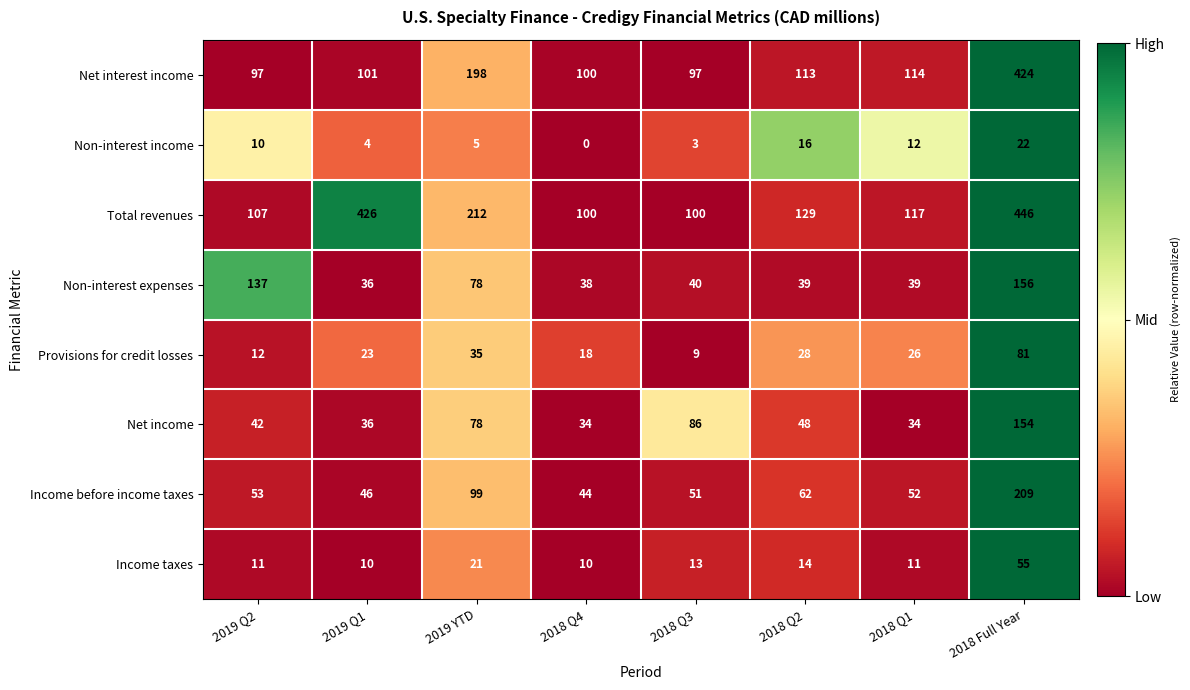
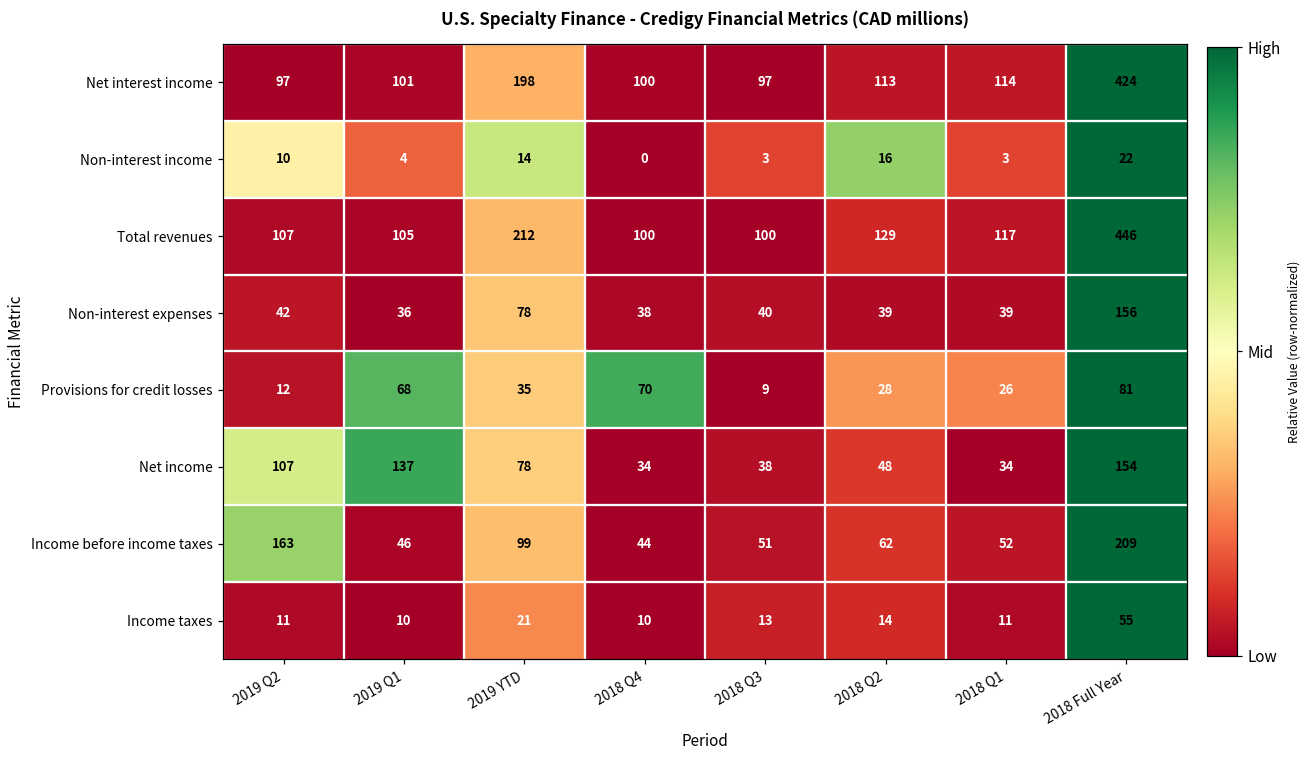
Non-interest income, 2019 YTD: 5 -> 14
Non-interest income, 2018 Q1: 12 -> 3
Total revenues, 2019 Q1: 426 -> 105
Non-interest expenses, 2019 Q2: 137 -> 42
Provisions for credit losses, 2019 Q1: 23 -> 68
Provisions for credit losses, 2018 Q4: 18 -> 70
Net income, 2019 Q2: 42 -> 107
Net income, 2019 Q1: 36 -> 137
Net income, 2018 Q3: 86 -> 38
Income before income taxes, 2019 Q2: 53 -> 163
